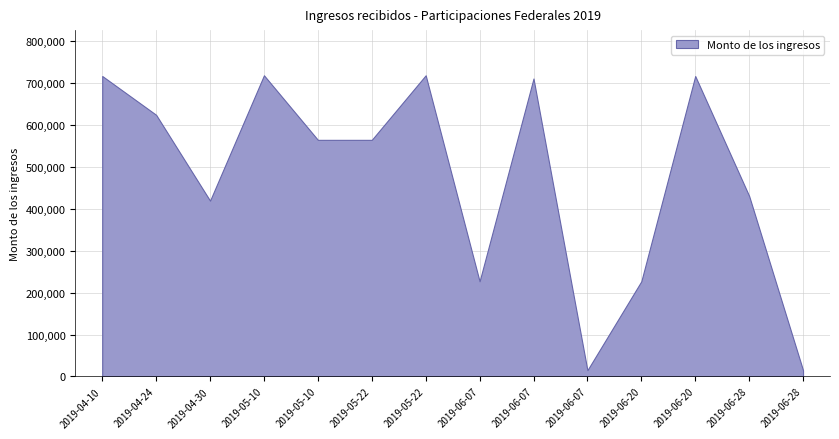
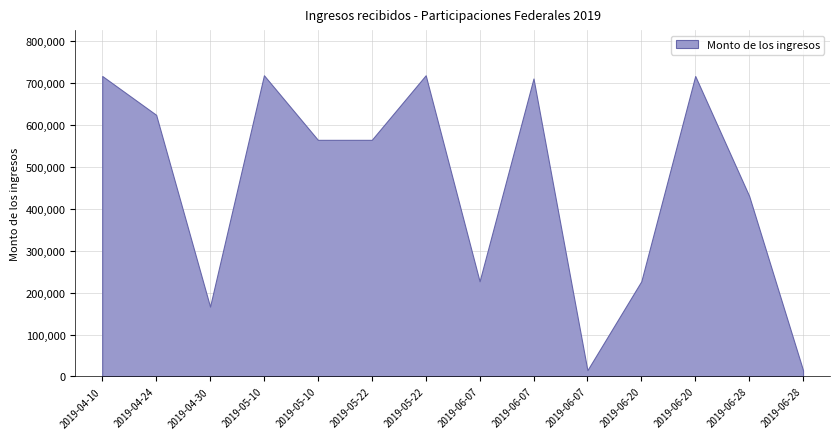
2019-04-30: 420,000 -> 170,000
